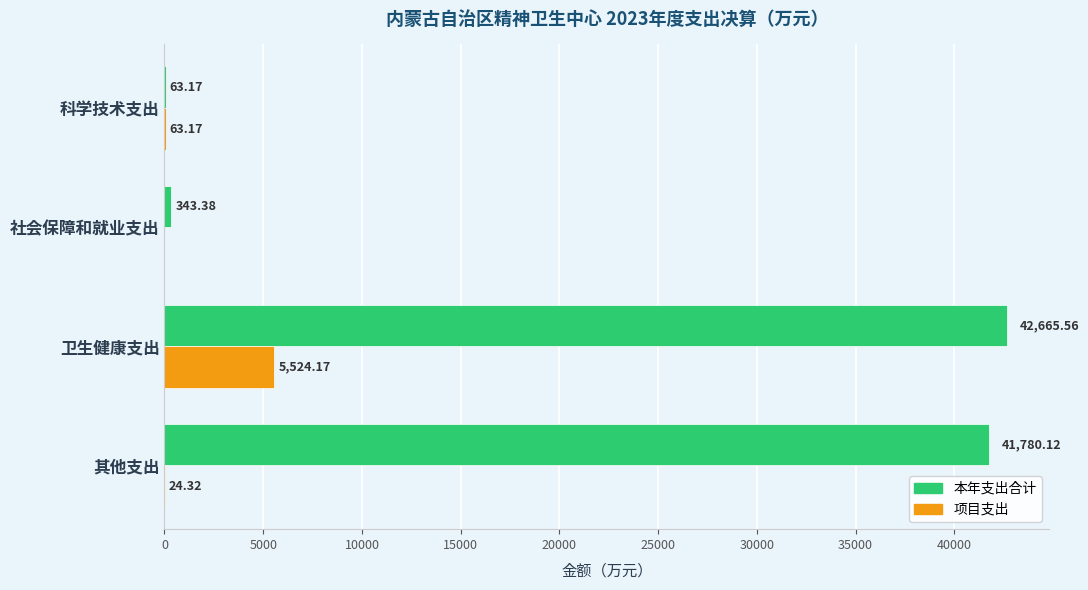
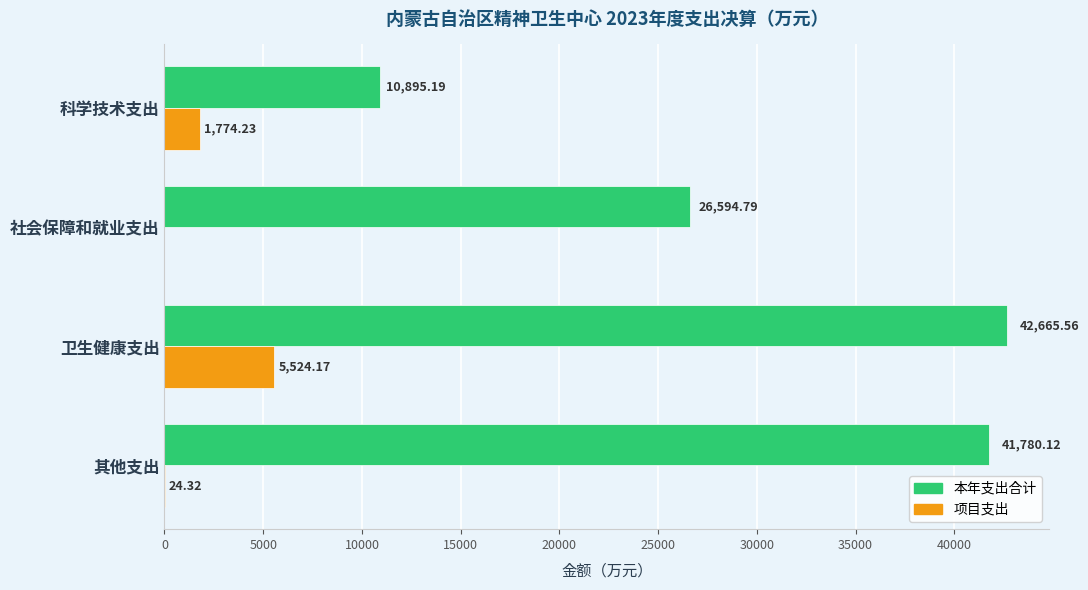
本年支出合计, 科学技术支出: 63.17 -> 10,895.19
项目支出, 科学技术支出: 63.17 -> 1,774.23
本年支出合计, 社会保障和就业支出: 343.38 -> 26,594.79
